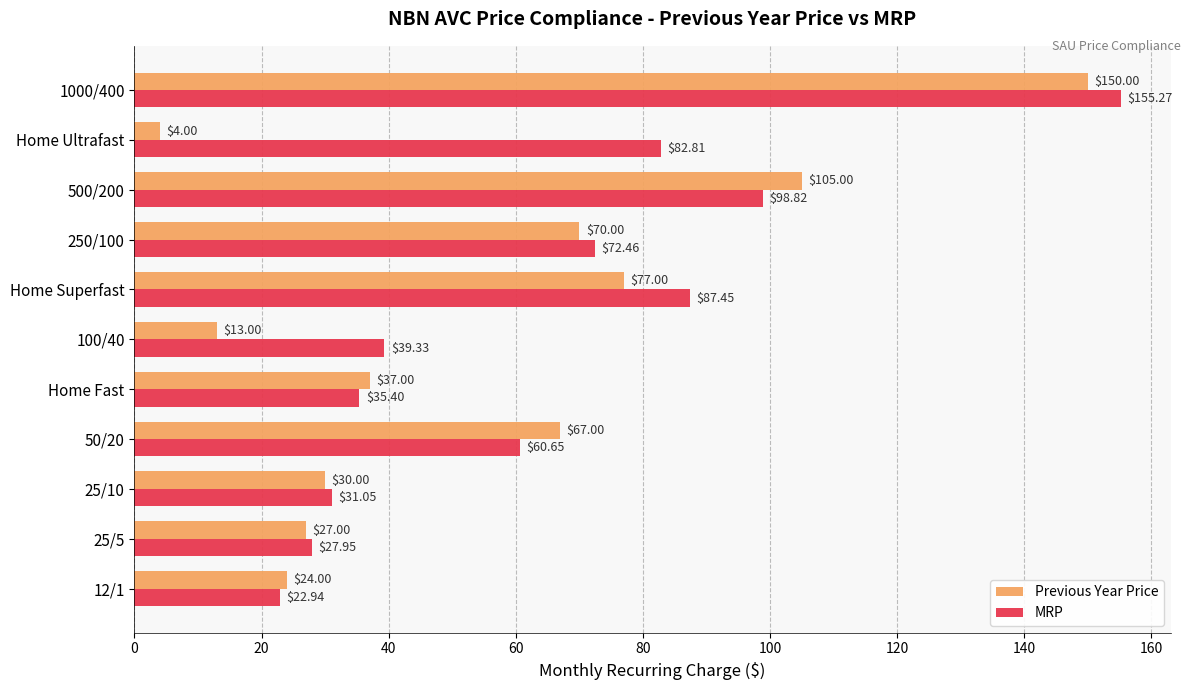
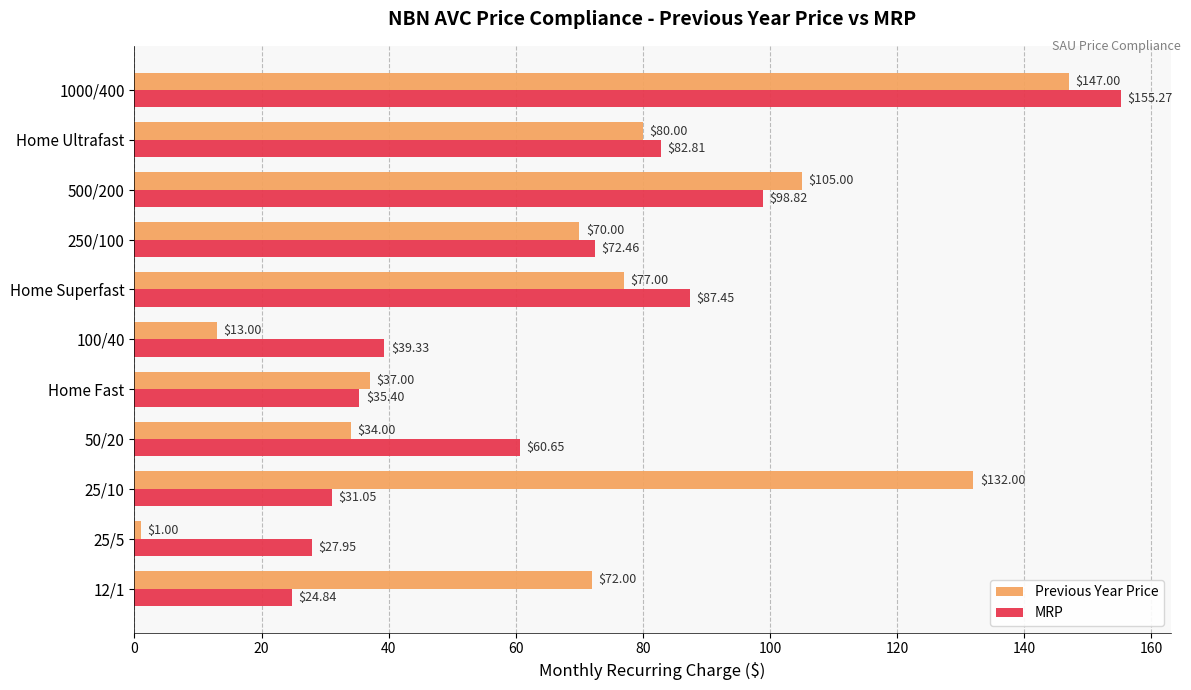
Previous Year Price, 1000/400: $150.00 -> $147.00
Previous Year Price, Home Ultrafast: $4.00 -> $80.00
Previous Year Price, 50/20: $67.00 -> $34.00
Previous Year Price, 25/10: $30.00 -> $132.00
Previous Year Price, 25/5: $27.00 -> $1.00
Previous Year Price, 12/1: $24.00 -> $72.00
MRP, 12/1: $22.94 -> $24.84
